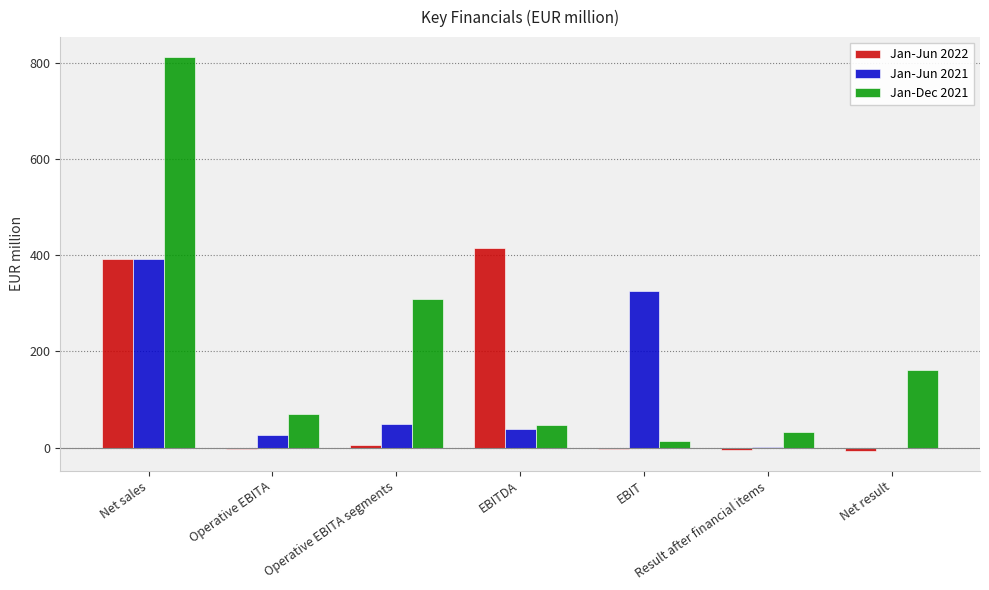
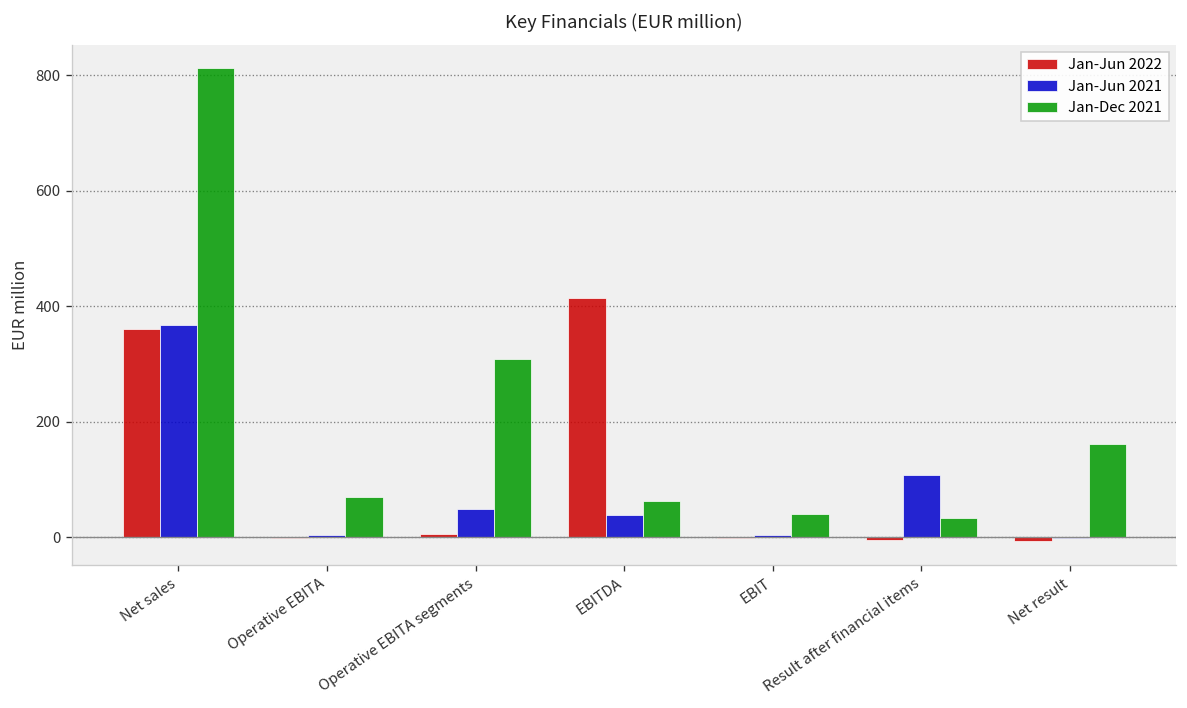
Jan-Jun 2022, Net sales: 390 -> 360
Jan-Jun 2021, Net sales: 390 -> 370
Jan-Jun 2021, Operative EBITA: 30 -> 0
Jan-Dec 2021, EBITDA: 50 -> 60
Jan-Jun 2021, EBIT: 320 -> 0
Jan-Dec 2021, EBIT: 10 -> 40
Jan-Jun 2021, Result after financial items: 0 -> 110
